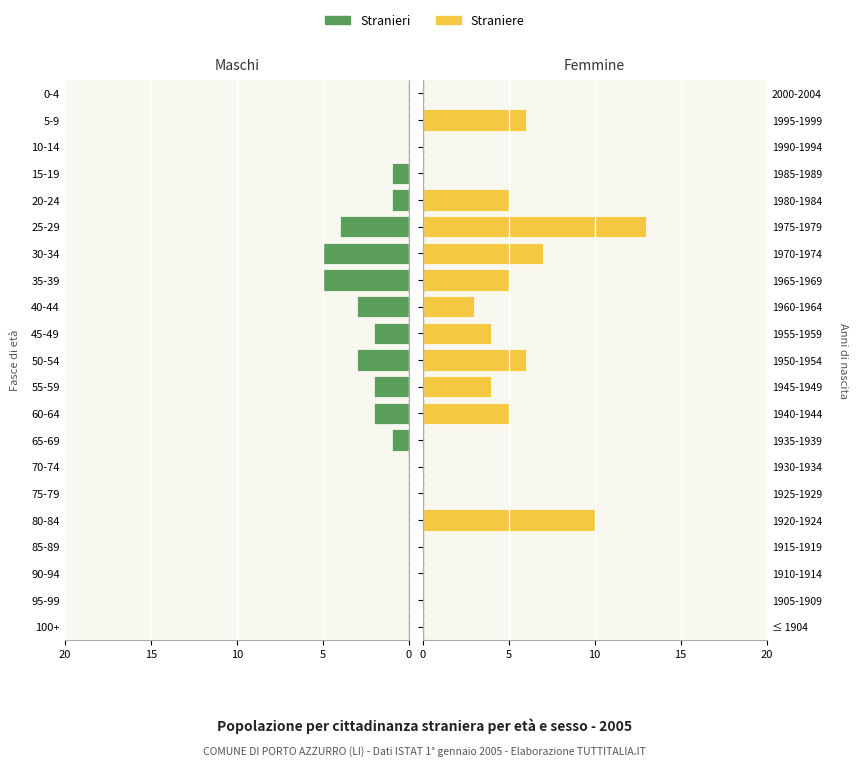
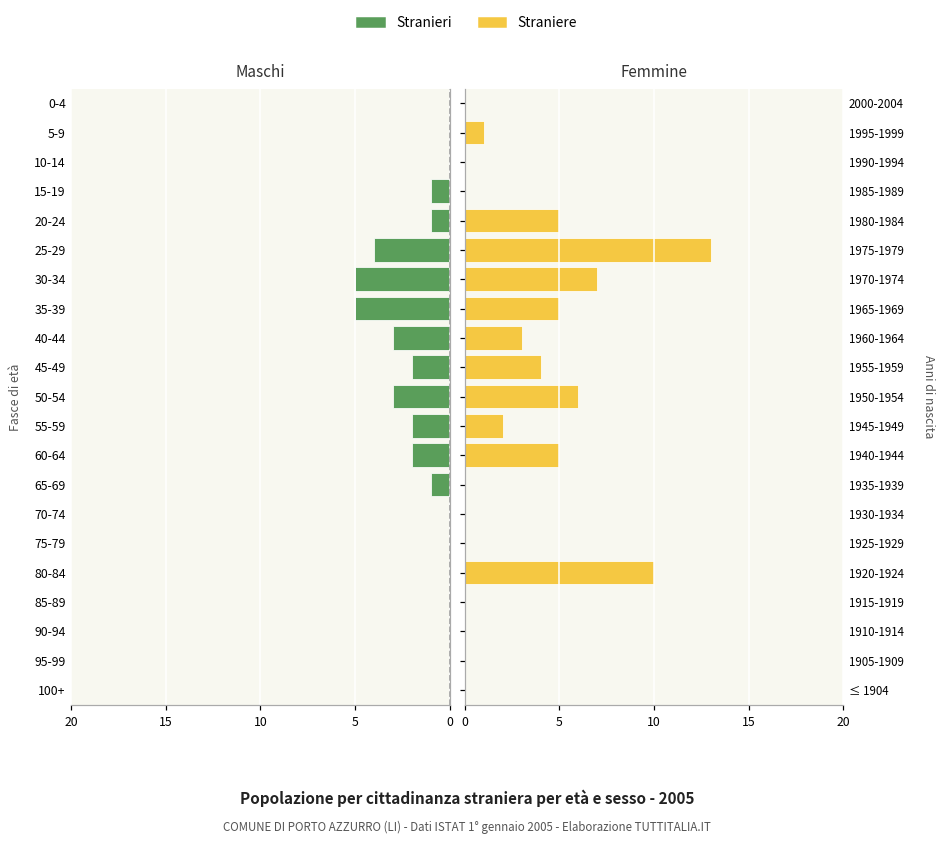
Femmine, 1995-1999: 6 -> 1
Femmine, 1945-1949: 4 -> 2
